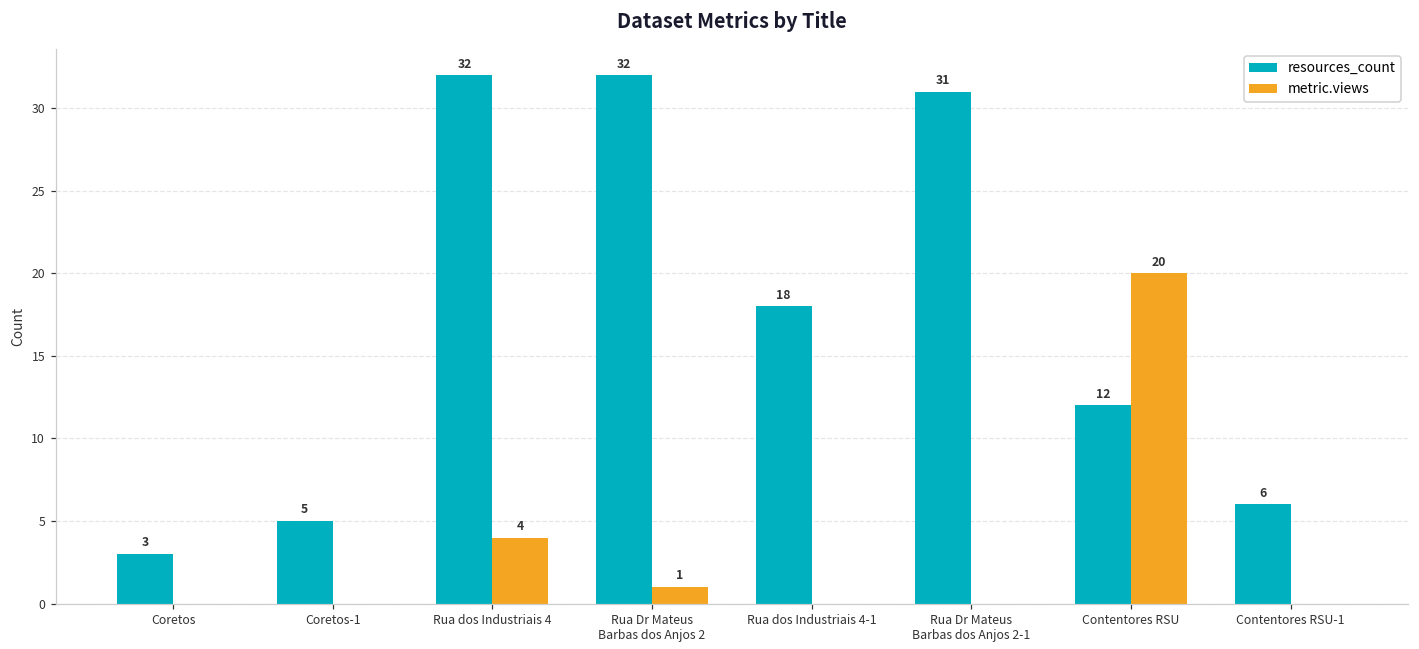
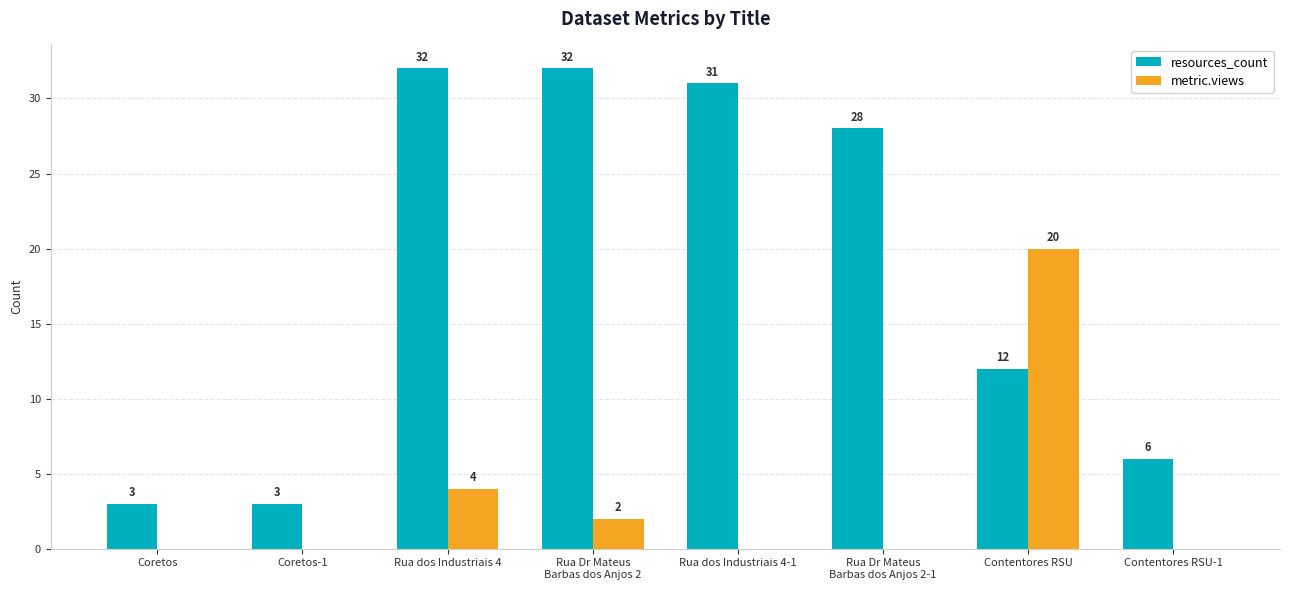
resources_count, Coretos-1: 5 -> 3
metric.views, Rua Dr Mateus Barbas dos Anjos 2: 1 -> 2
resources_count, Rua dos Industriais 4-1: 18 -> 31
resources_count, Rua Dr Mateus Barbas dos Anjos 2-1: 31 -> 28
